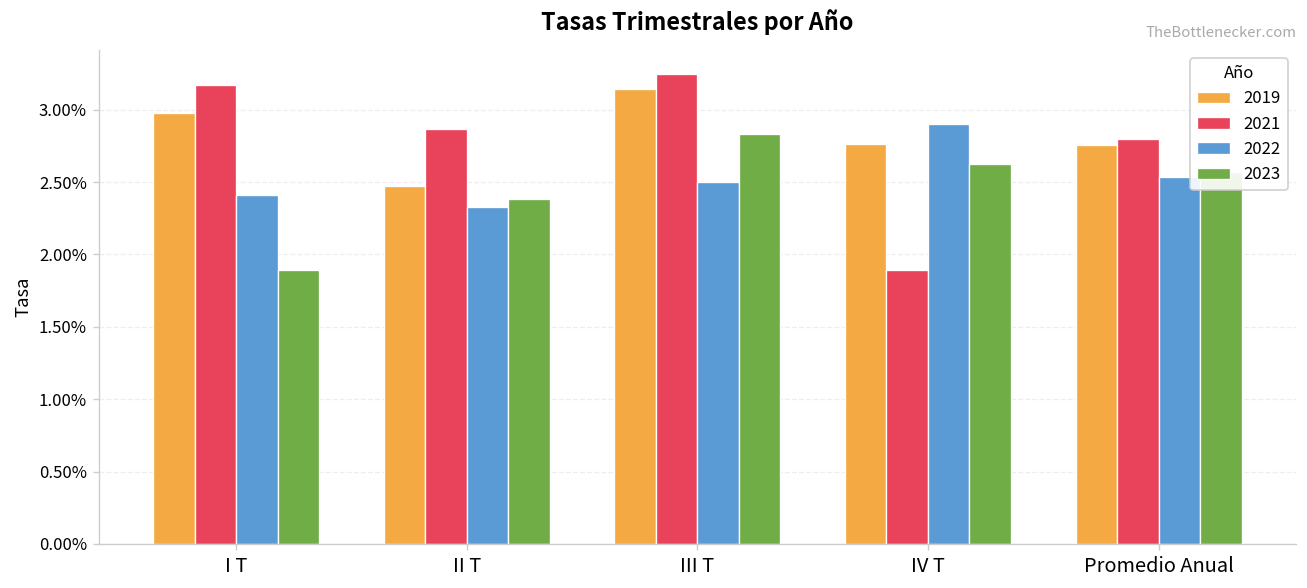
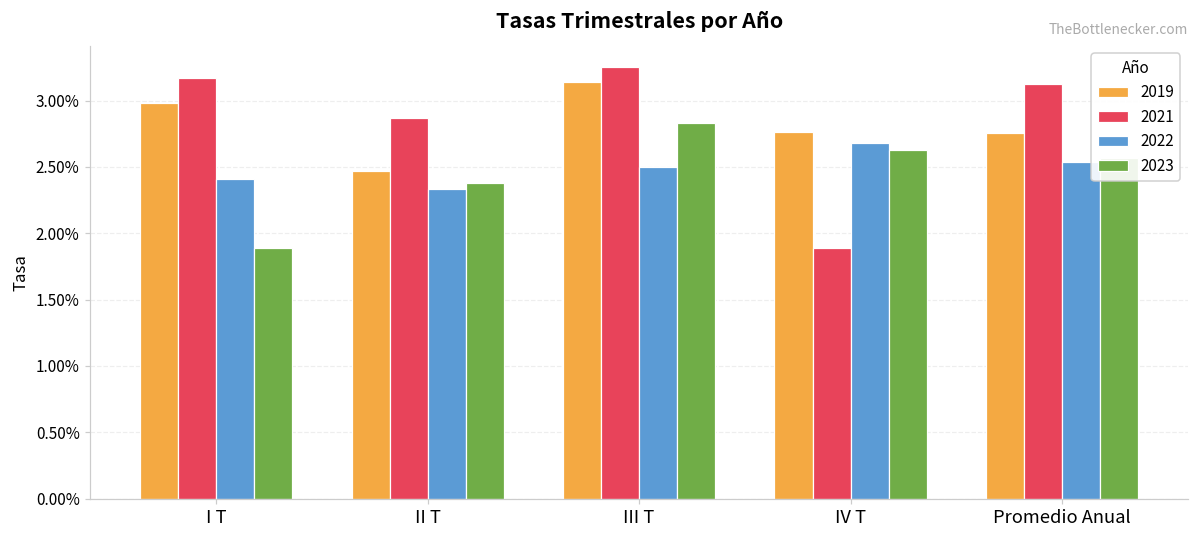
2022, IV T: 2.90% -> 2.68%
2021, Promedio Anual: 2.80% -> 3.12%
